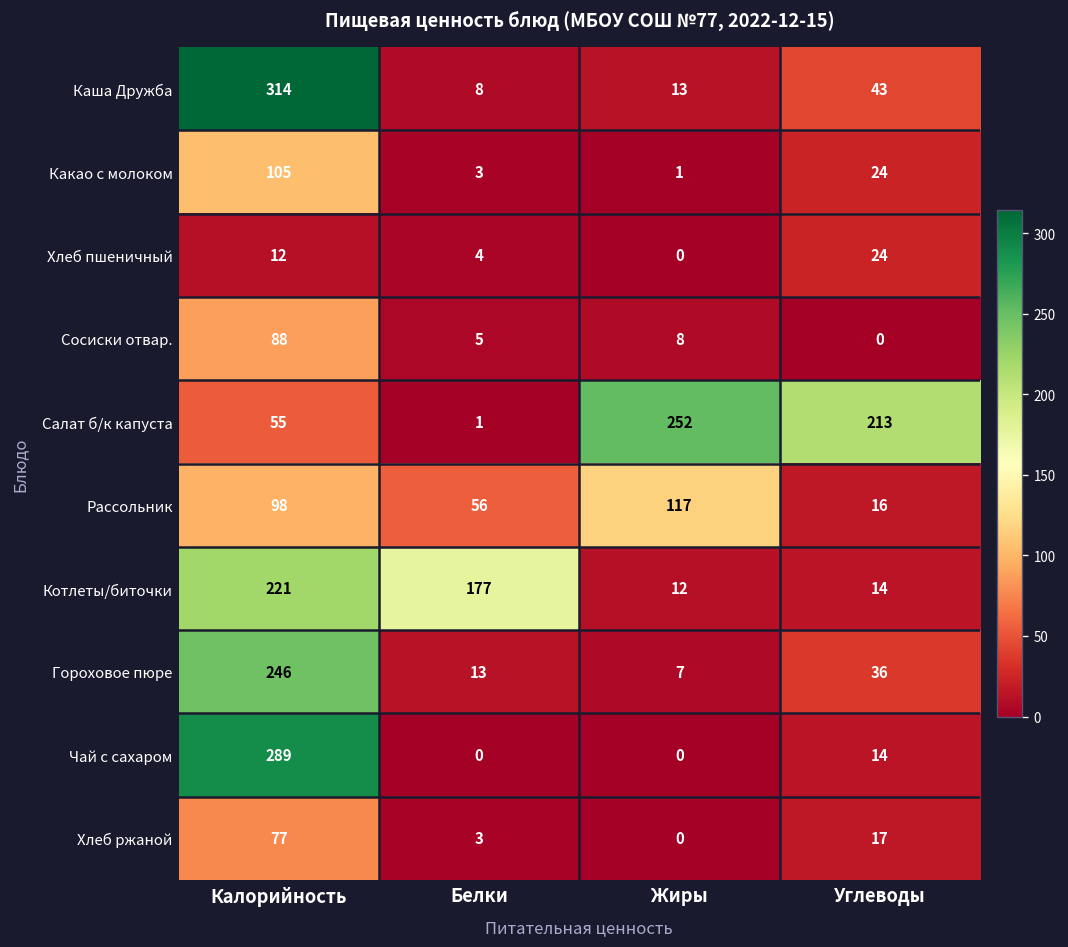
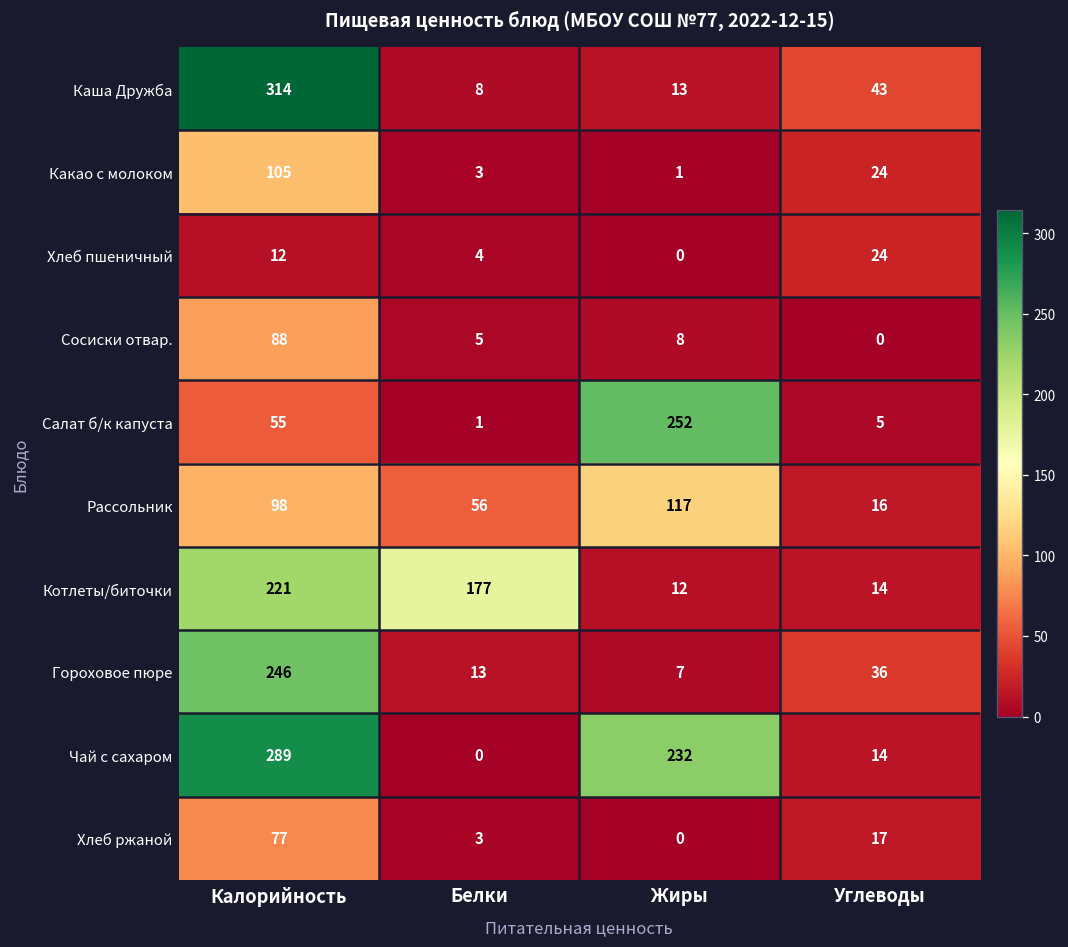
Салат б/к капуста, Углеводы: 213 -> 5
Чай с сахаром, Жиры: 0 -> 232
